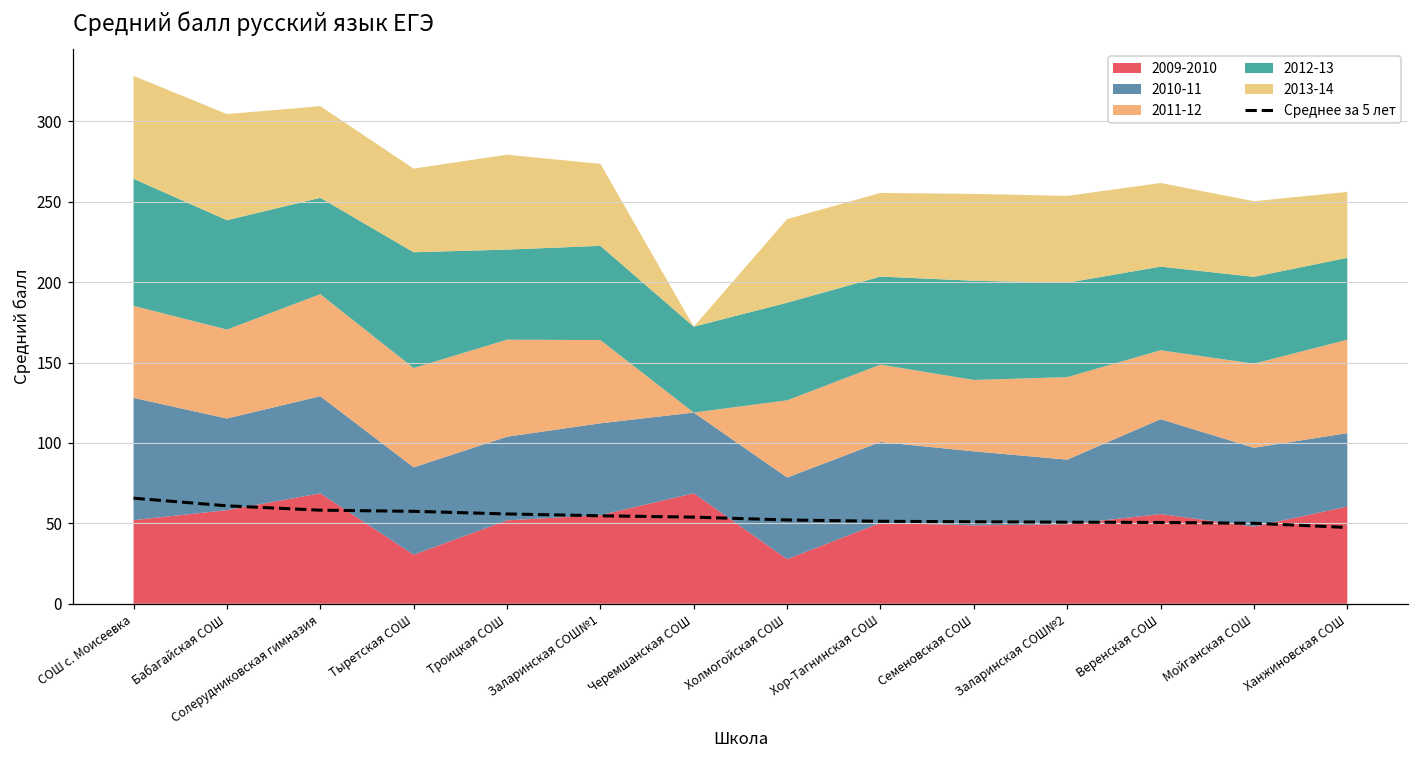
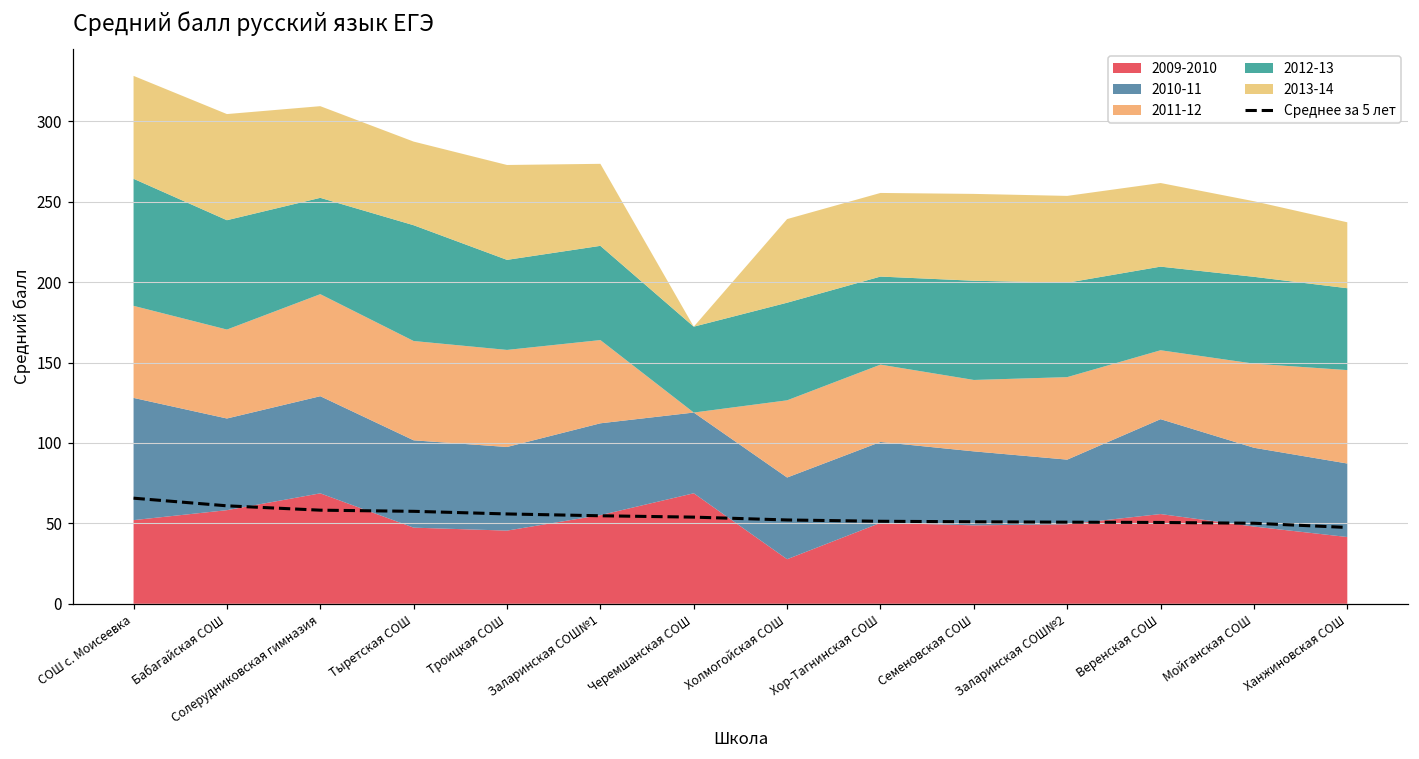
2009-2010, Тыретская СОШ: 31 -> 47
2009-2010, Троицкая СОШ: 52 -> 45
2009-2010, Ханжиновская СОШ: 60 -> 42
